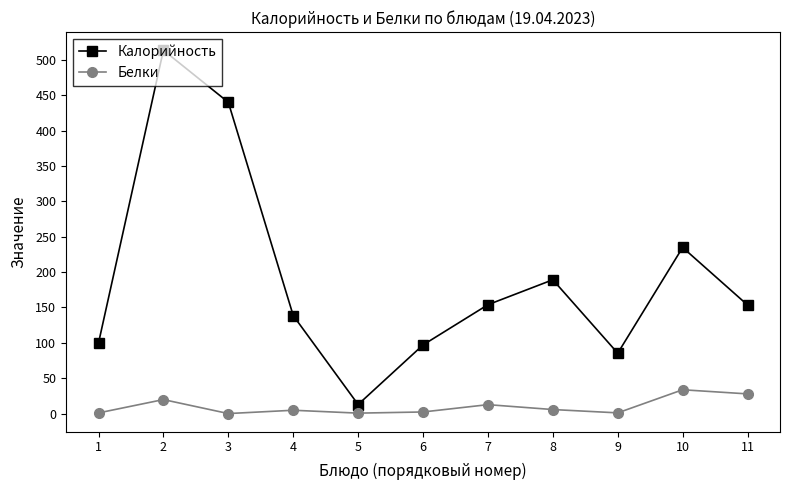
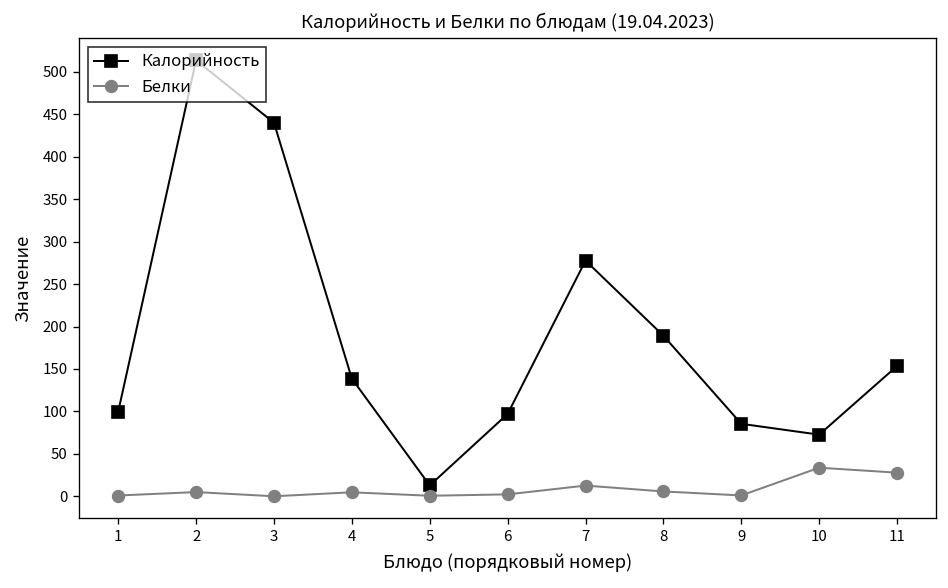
Белки, 2: 20 -> 0
Калорийность, 7: 150 -> 280
Калорийность, 10: 230 -> 70
